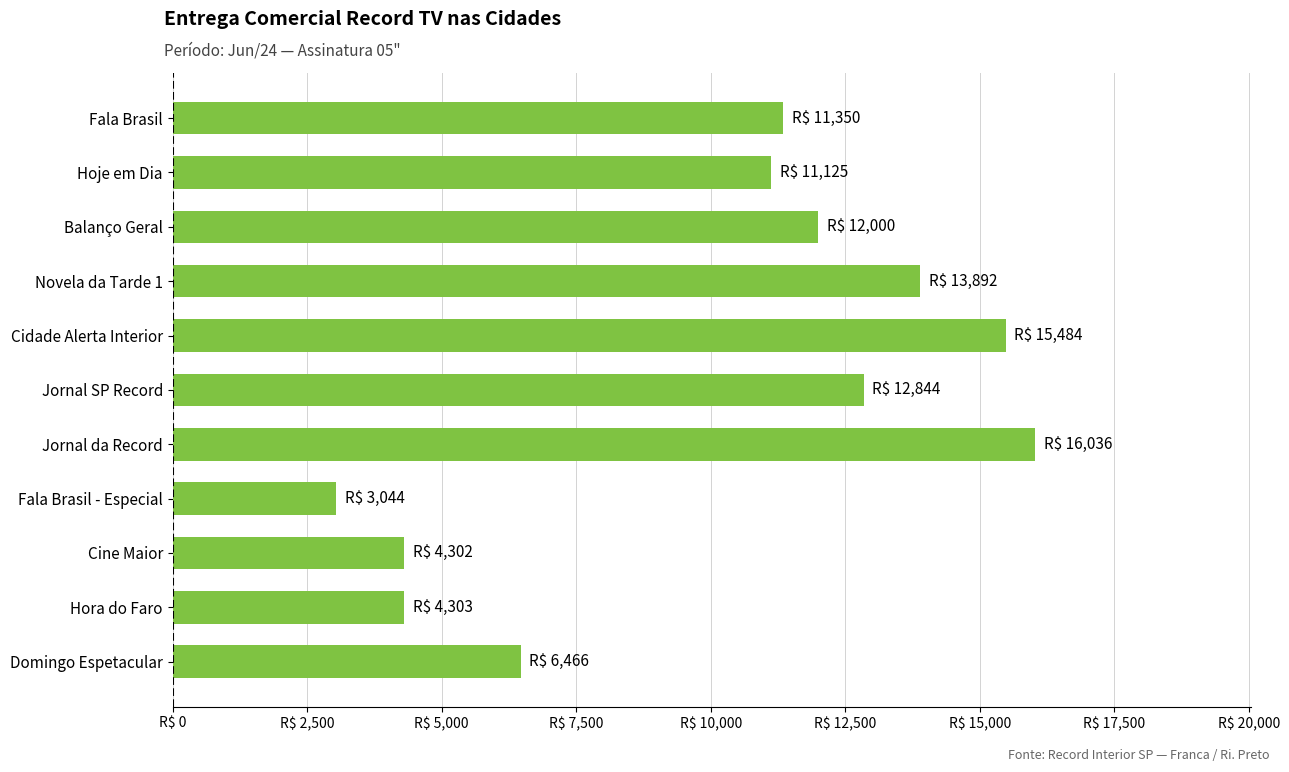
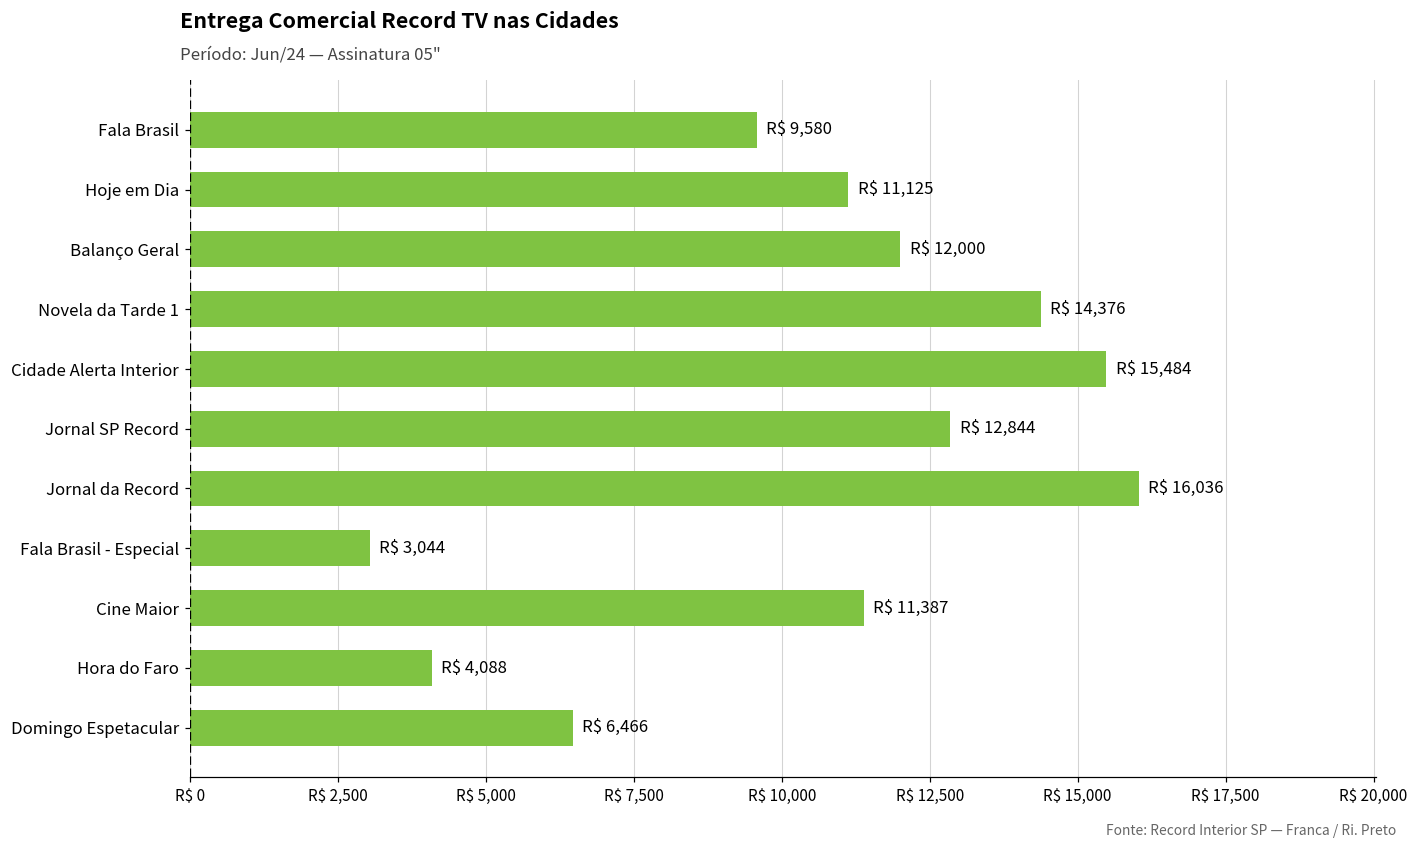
Fala Brasil: 11,350 -> 9,580
Novela da Tarde 1: 13,892 -> 14,376
Cine Maior: 4,302 -> 11,387
Hora do Faro: 4,303 -> 4,088
